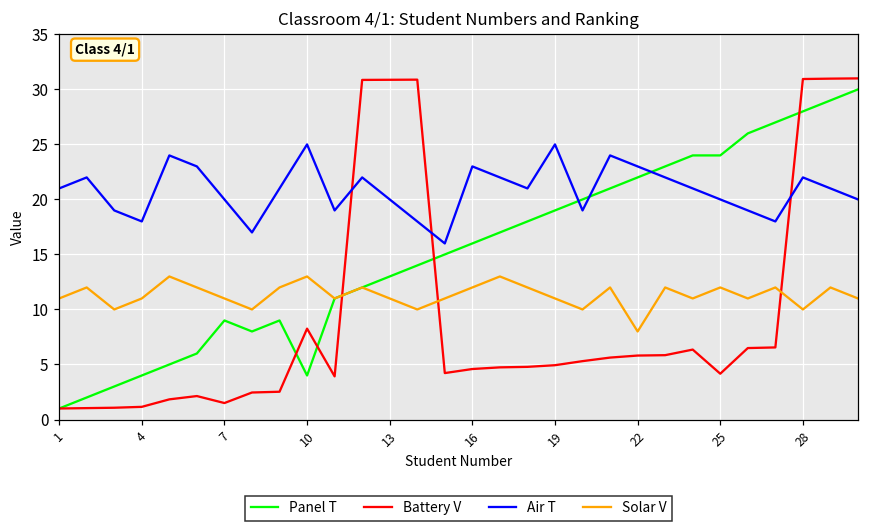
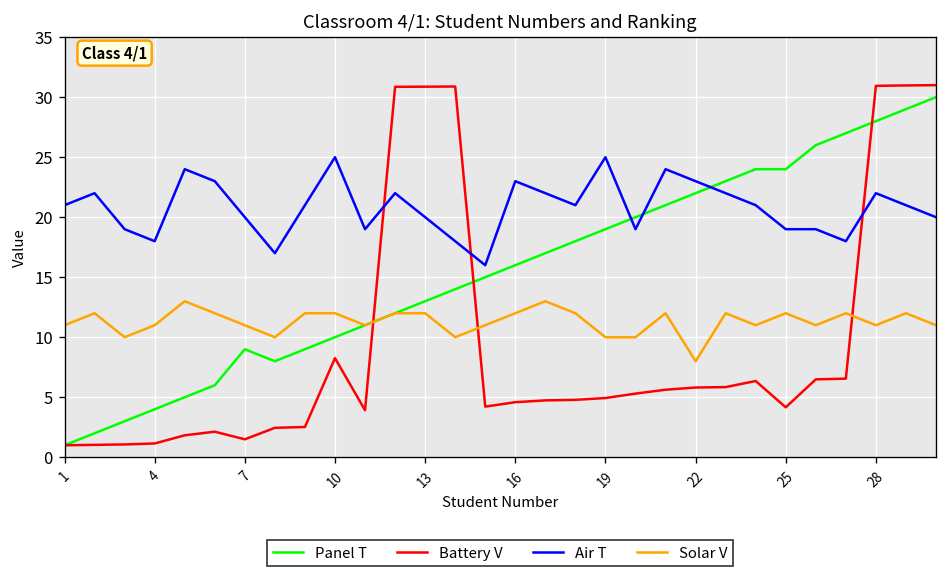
Panel T, 10: 4 -> 10
Solar V, 10: 13 -> 12
Solar V, 13: 11 -> 12
Solar V, 19: 11 -> 10
Air T, 25: 20 -> 19
Solar V, 28: 10 -> 11
